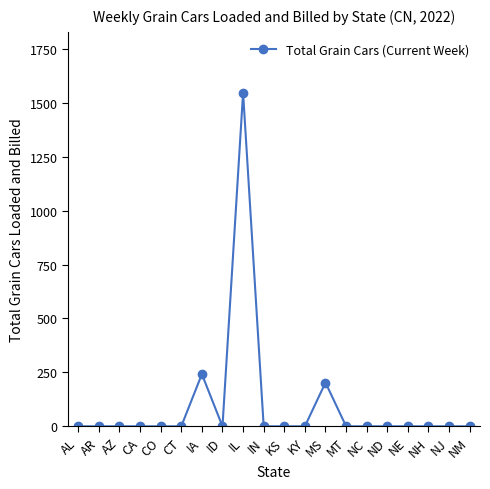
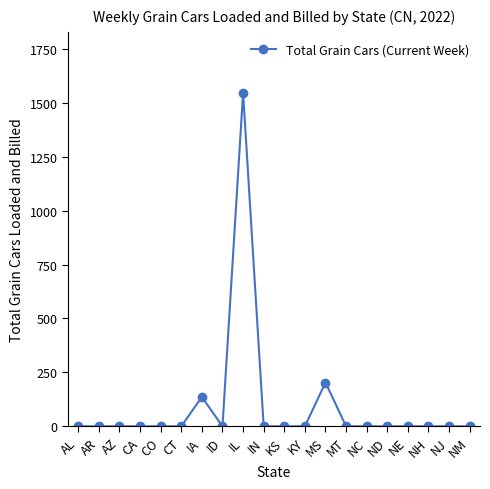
IA: 240 -> 140
